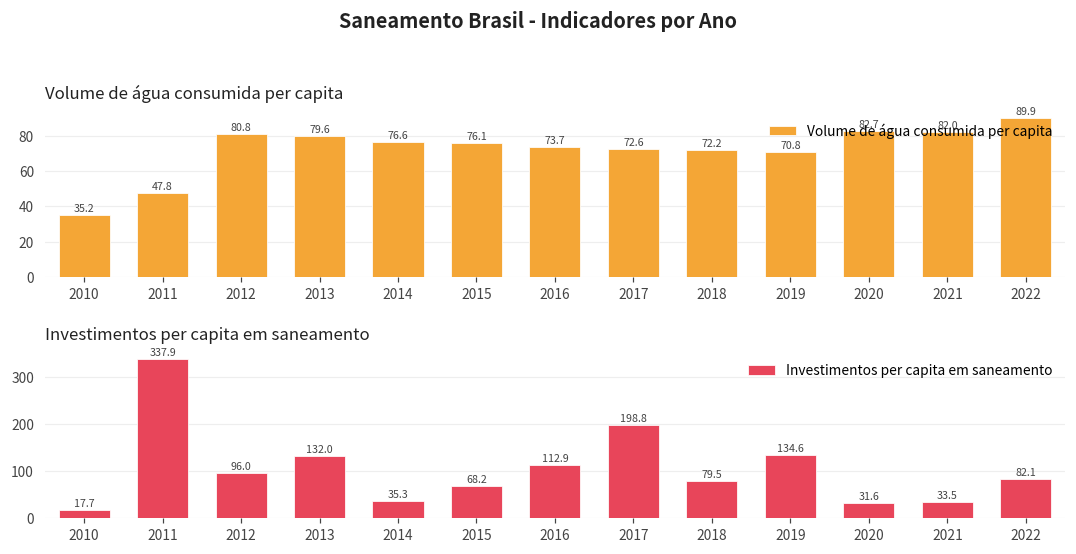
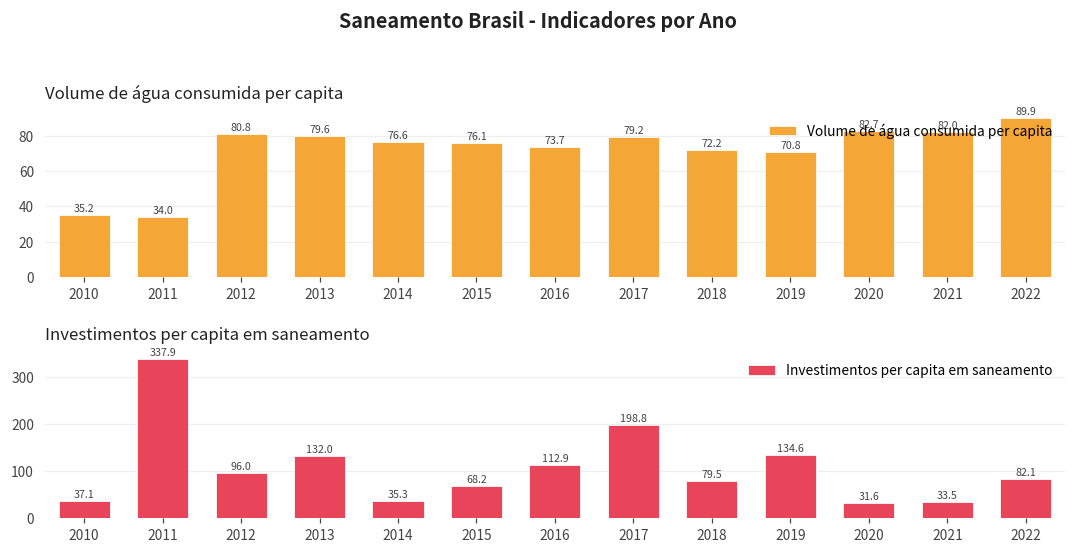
Volume de água consumida per capita, 2011: 47.8 -> 34.0
Volume de água consumida per capita, 2017: 72.6 -> 79.2
Investimentos per capita em saneamento, 2010: 17.7 -> 37.1
